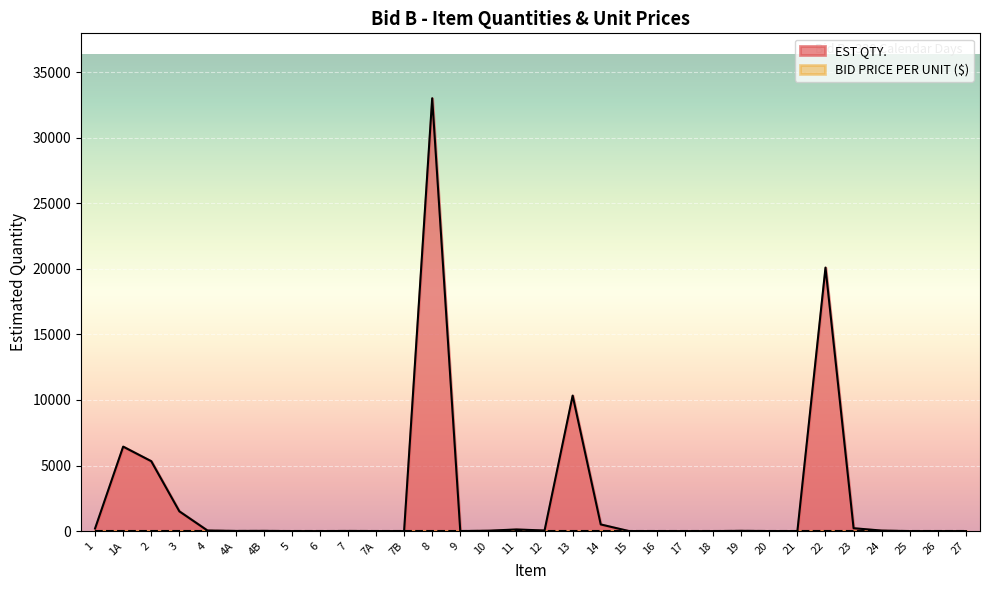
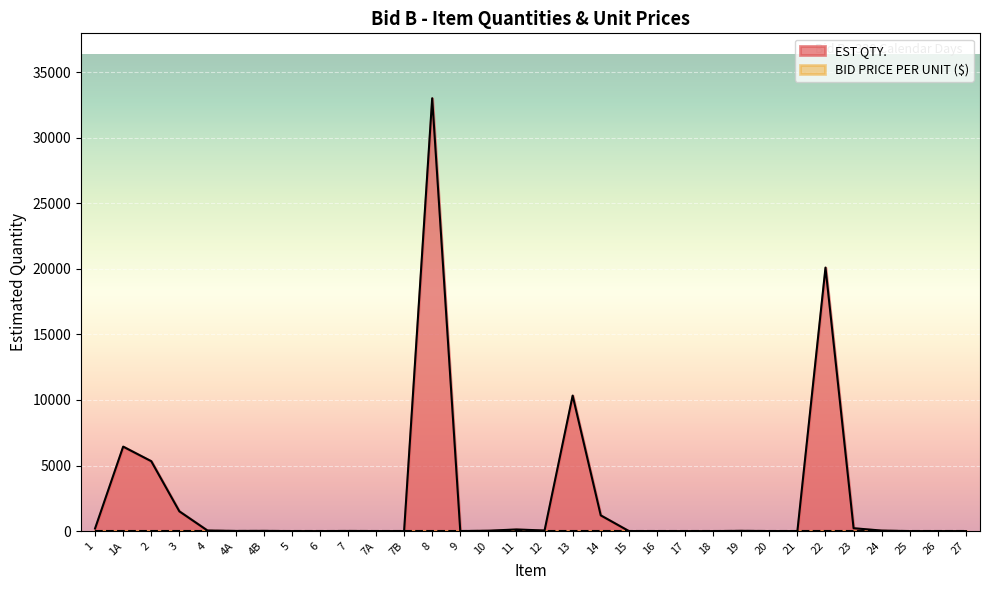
EST QTY., 14: 500 -> 1200
